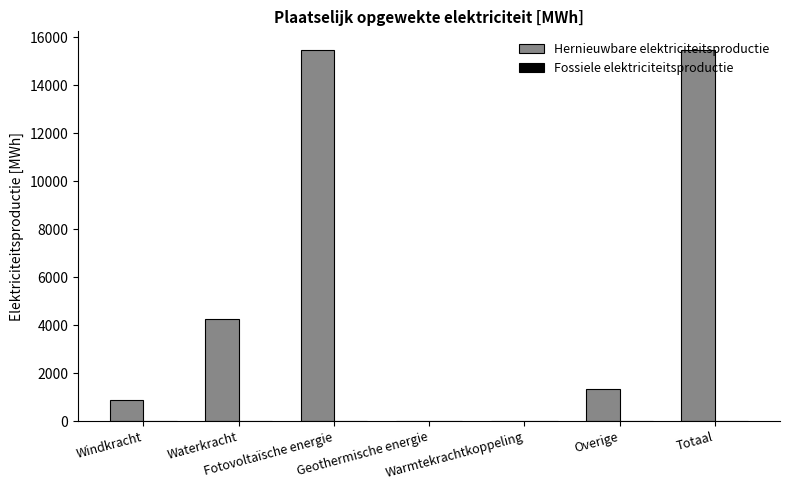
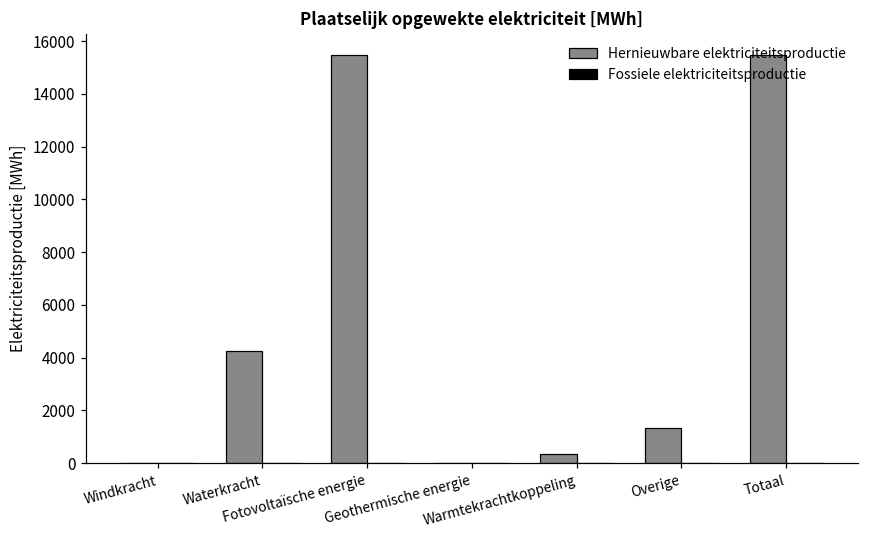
Hernieuwbare elektriciteitsproductie, Windkracht: 900 -> 0
Hernieuwbare elektriciteitsproductie, Warmtekrachtkoppeling: 0 -> 400
